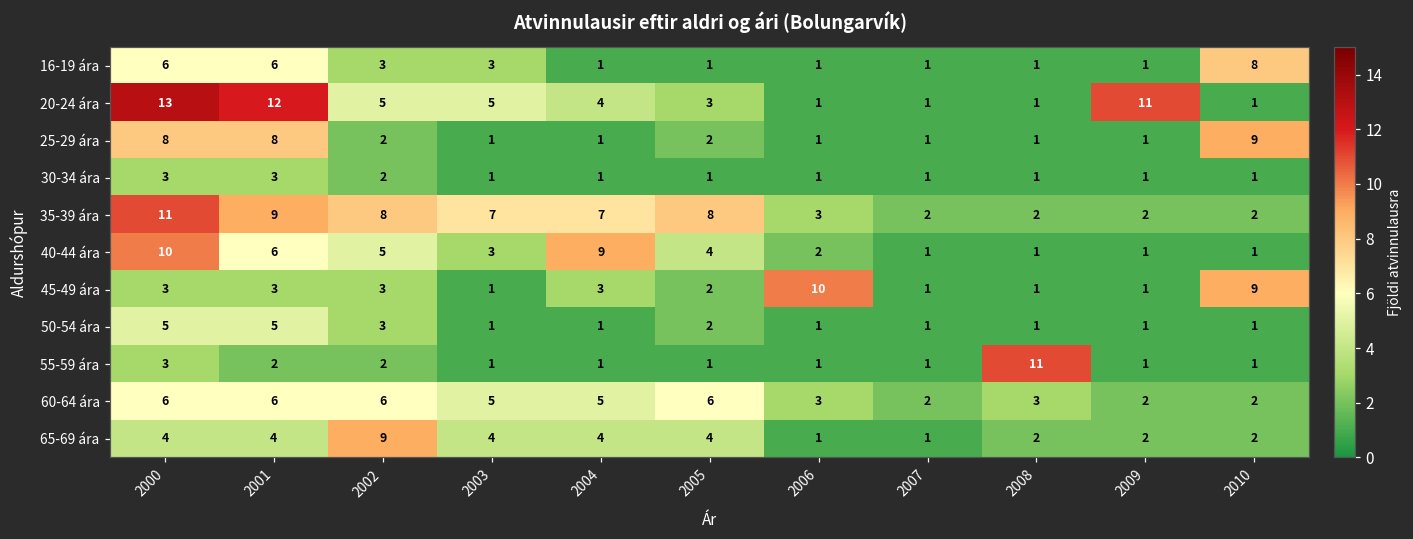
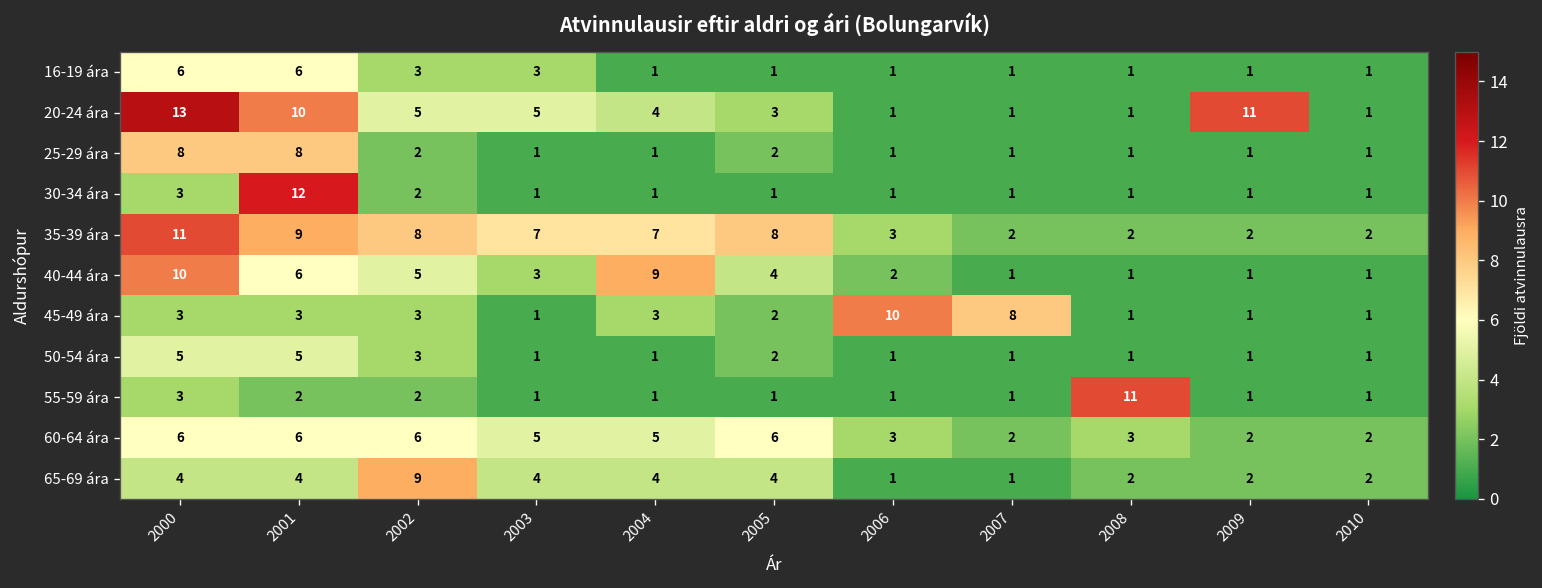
16-19 ára, 2010: 8 -> 1
20-24 ára, 2001: 12 -> 10
25-29 ára, 2010: 9 -> 1
30-34 ára, 2001: 3 -> 12
45-49 ára, 2007: 1 -> 8
45-49 ára, 2010: 9 -> 1
